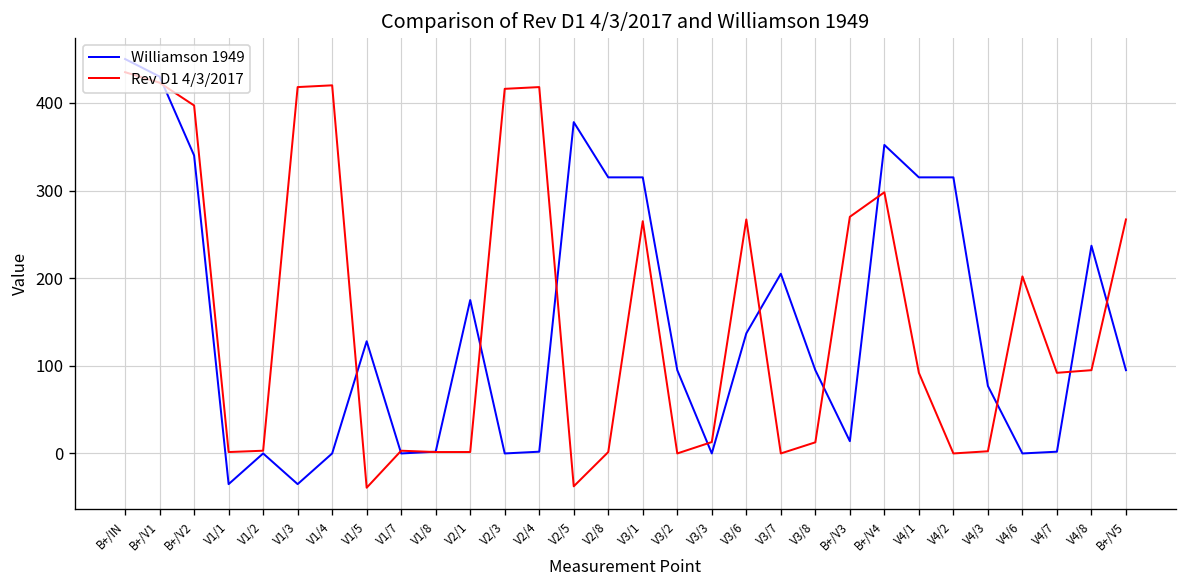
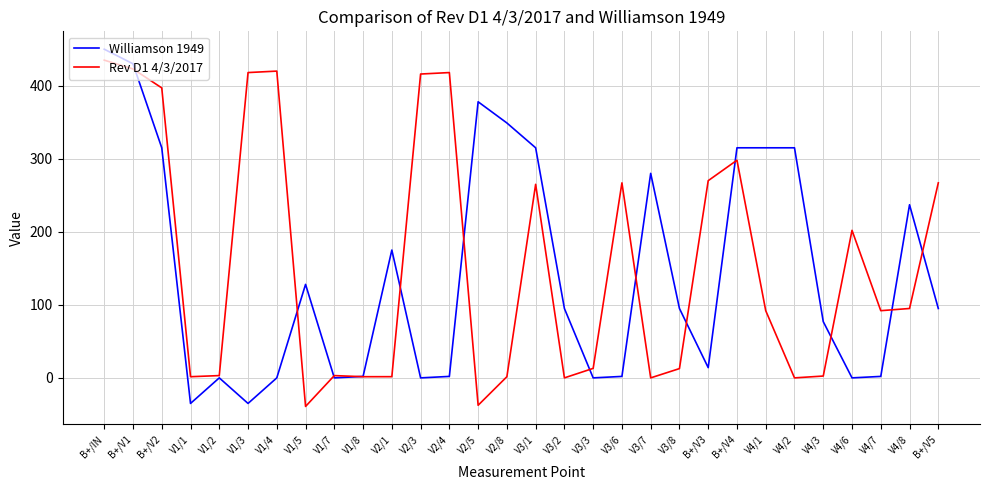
Williamson 1949, B+/V2: 340 -> 320
Williamson 1949, V2/8: 320 -> 350
Williamson 1949, V3/6: 140 -> 0
Williamson 1949, V3/7: 210 -> 280
Williamson 1949, B+/V4: 350 -> 320
